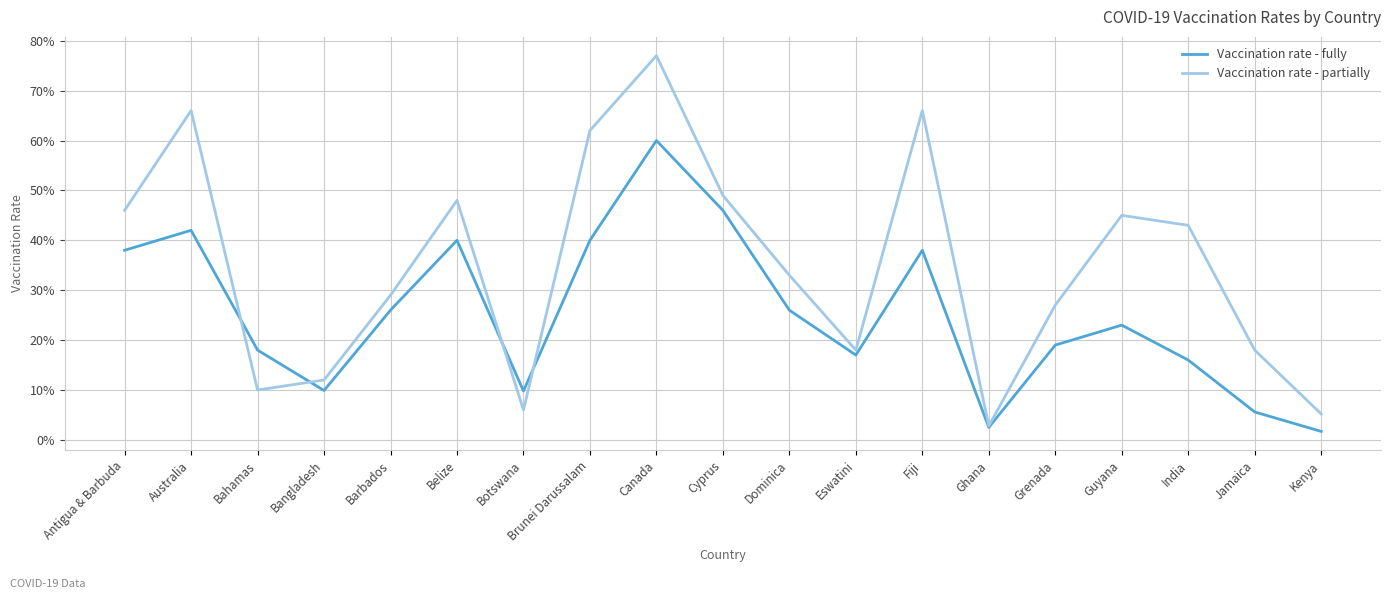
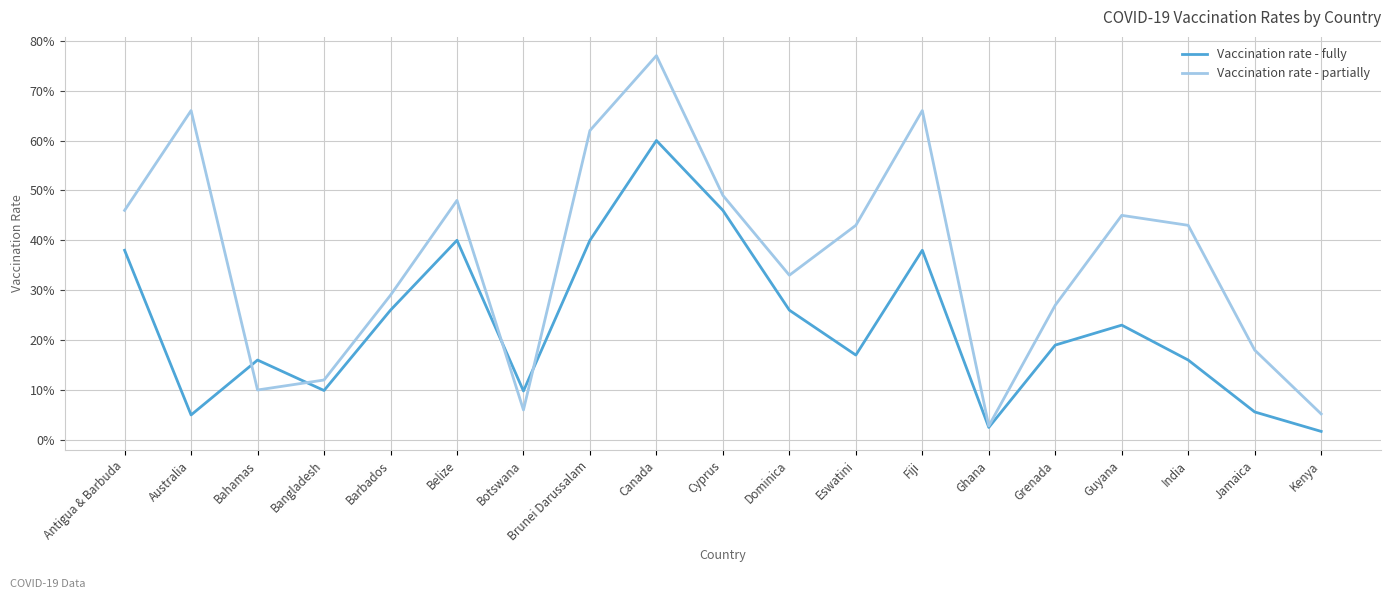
Vaccination rate - fully, Australia: 42% -> 5%
Vaccination rate - fully, Bahamas: 18% -> 16%
Vaccination rate - partially, Eswatini: 18% -> 43%
